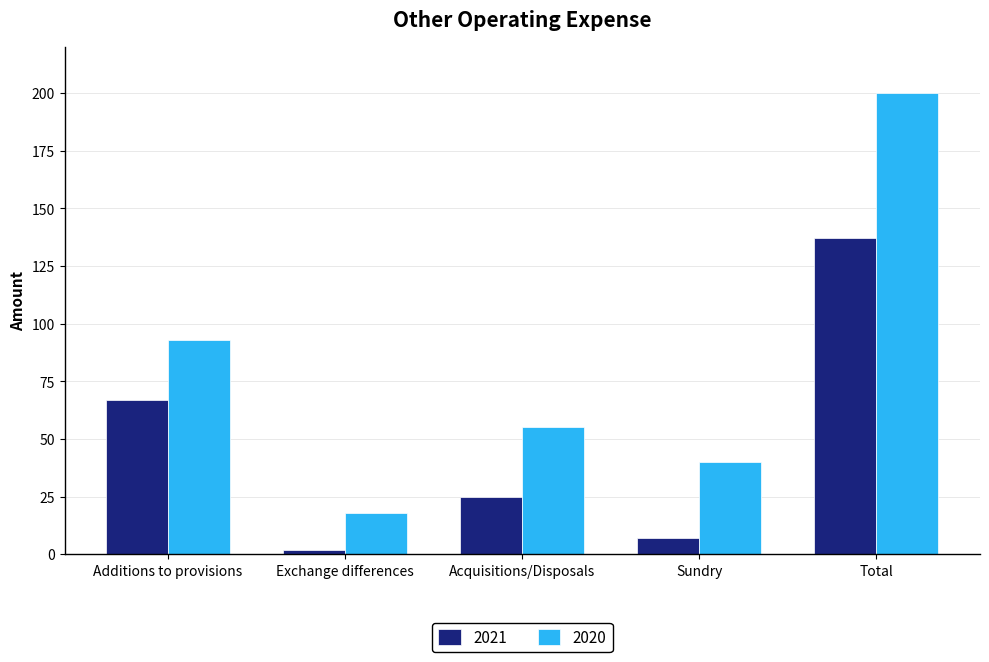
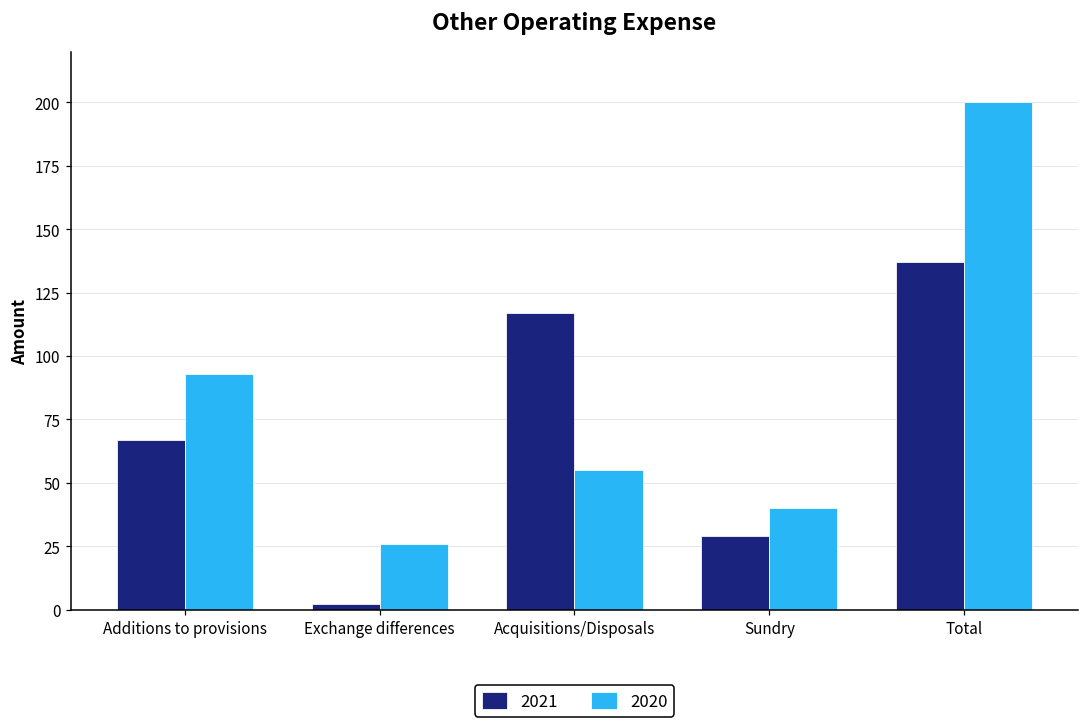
2020, Exchange differences: 18 -> 26
2021, Acquisitions/Disposals: 25 -> 117
2021, Sundry: 7 -> 29
